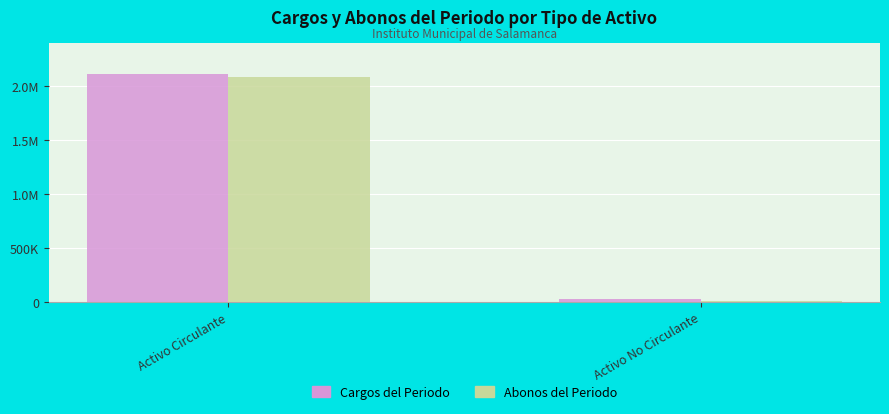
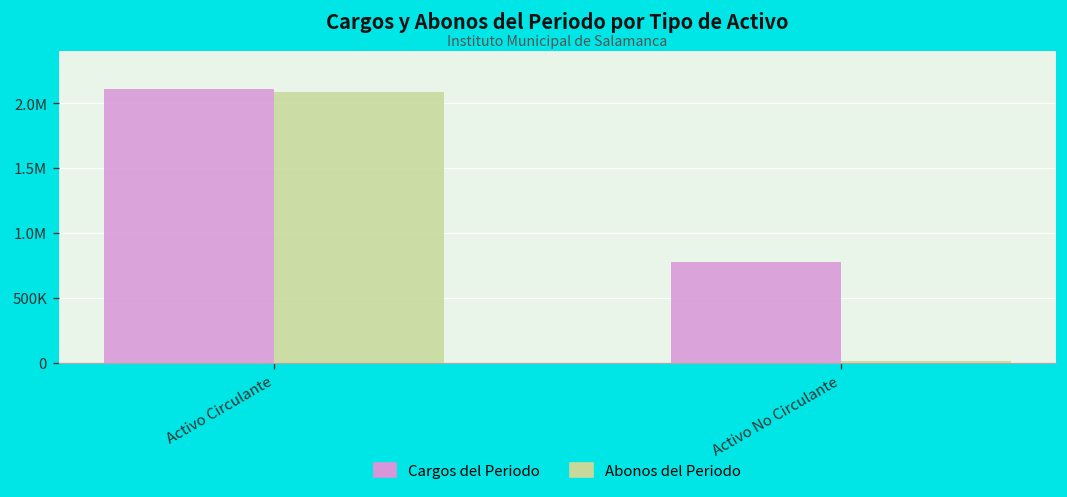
Cargos del Periodo, Activo No Circulante: 30000 -> 780000
